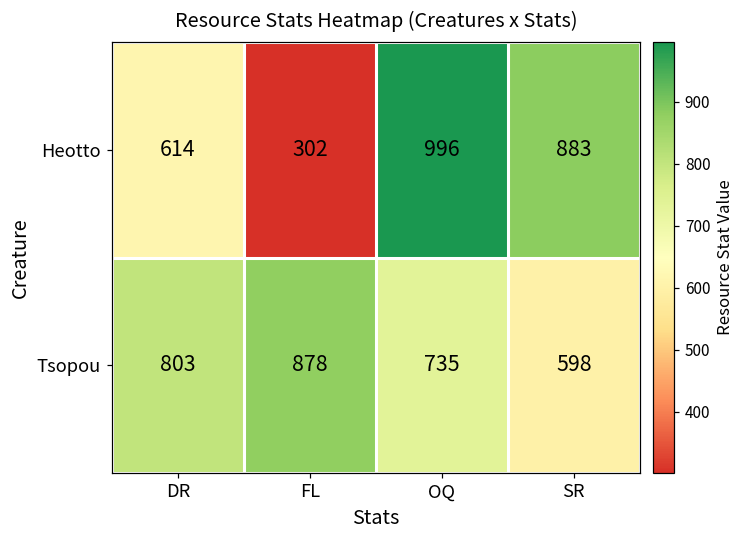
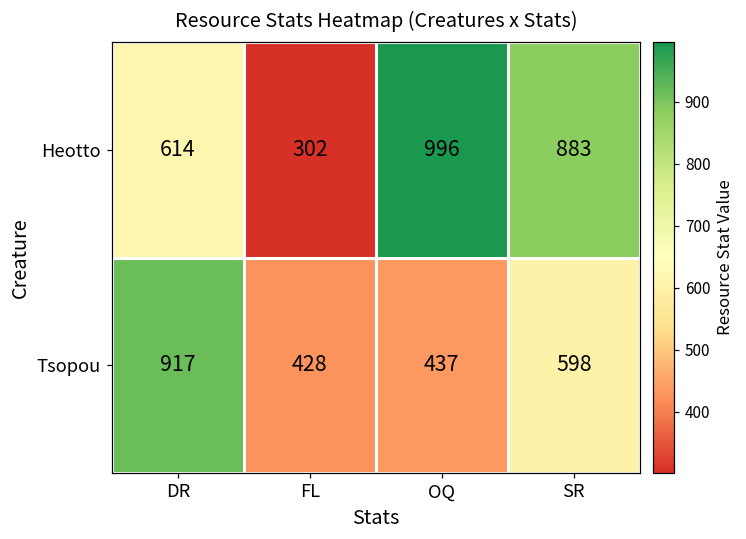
Tsopou, DR: 803 -> 917
Tsopou, FL: 878 -> 428
Tsopou, OQ: 735 -> 437
